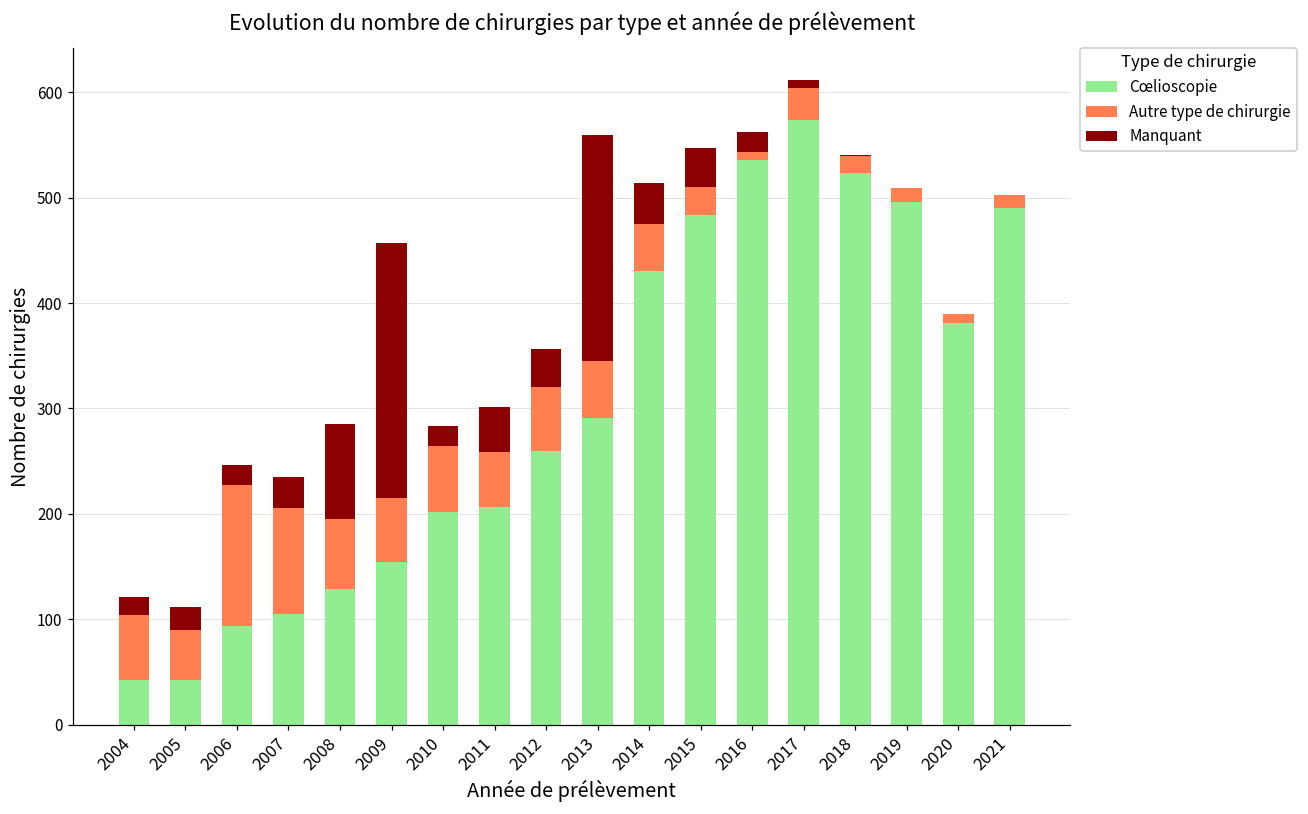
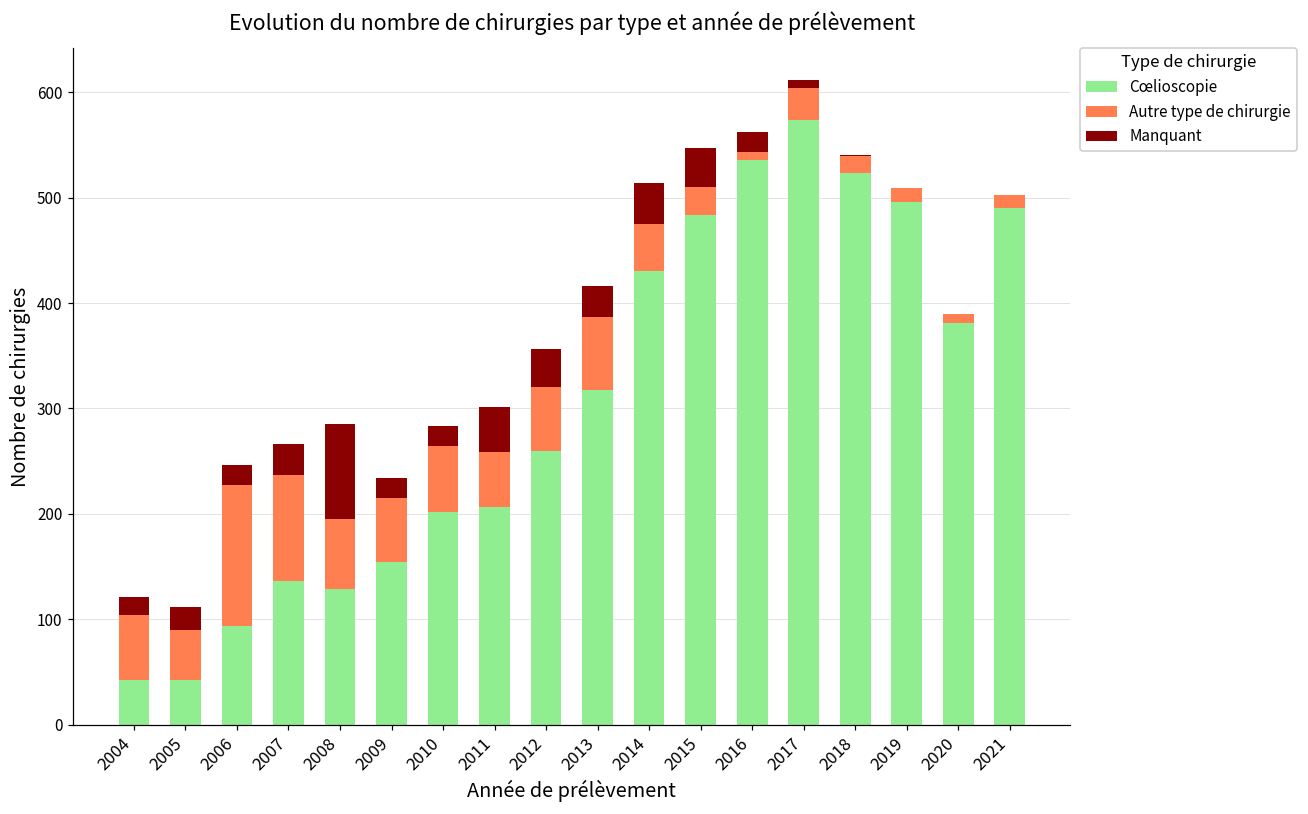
Cœlioscopie, 2007: 110 -> 140
Manquant, 2009: 240 -> 20
Cœlioscopie, 2013: 290 -> 320
Autre type de chirurgie, 2013: 50 -> 70
Manquant, 2013: 210 -> 30
